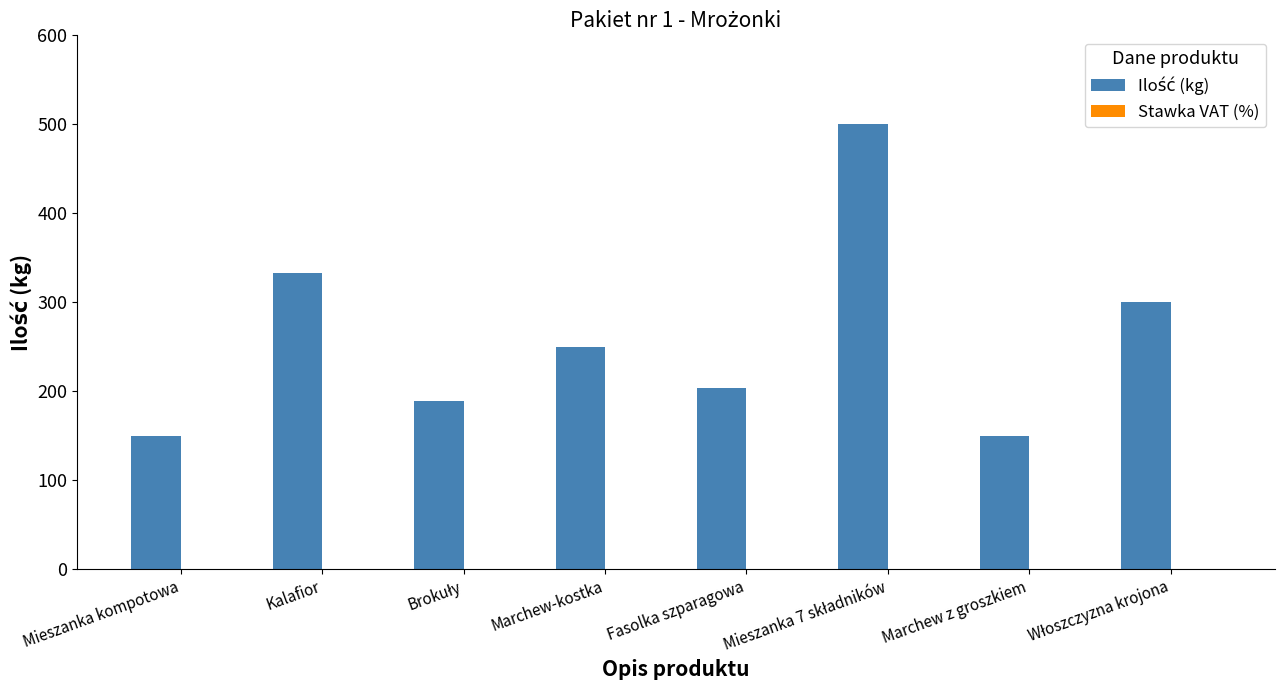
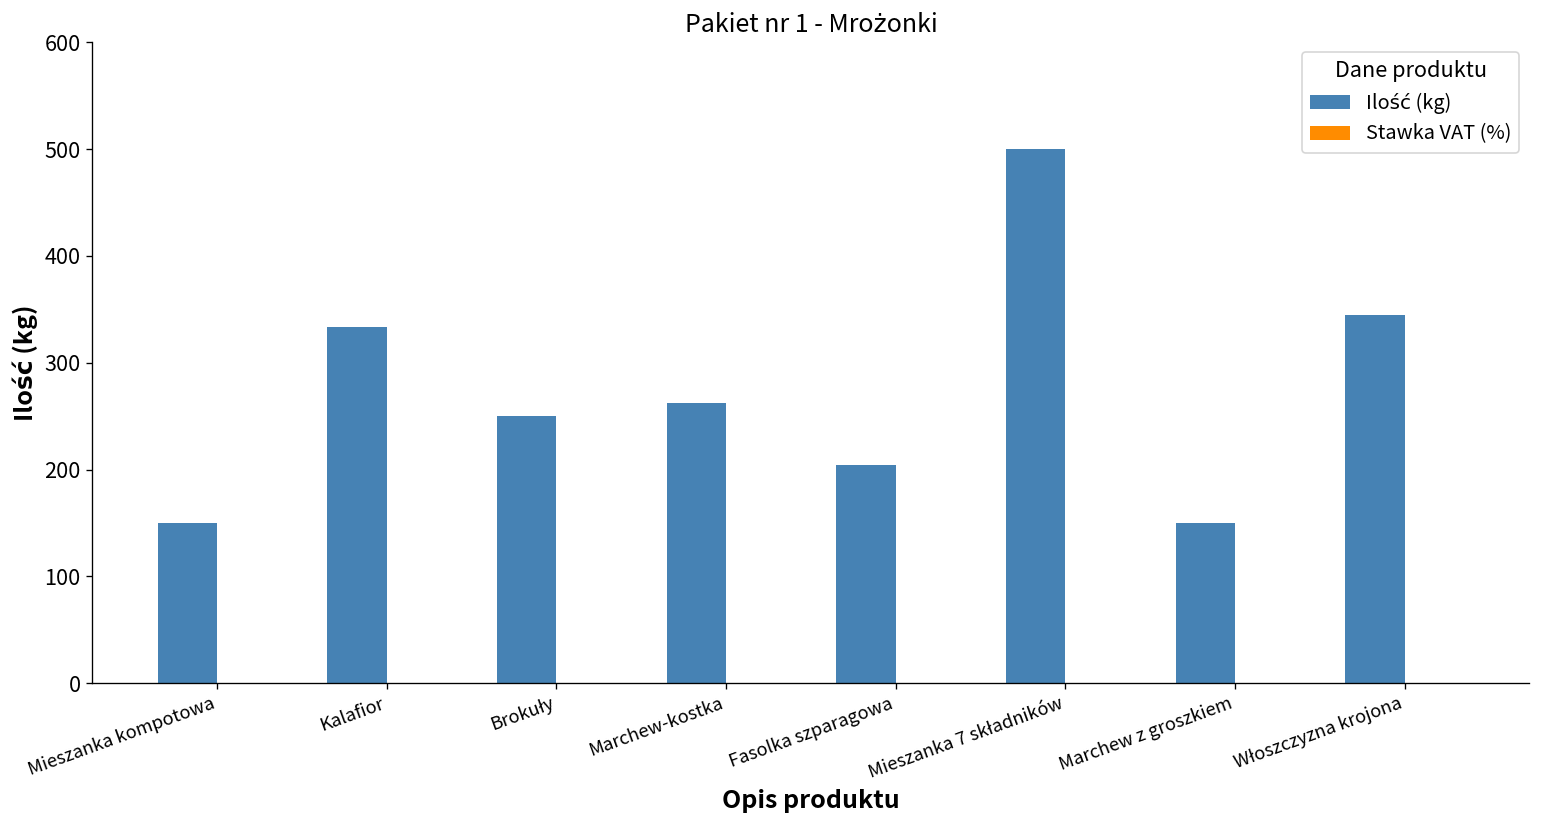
Ilość (kg), Brokuły: 190 -> 250
Ilość (kg), Marchew-kostka: 250 -> 260
Ilość (kg), Włoszczyzna krojona: 300 -> 350
